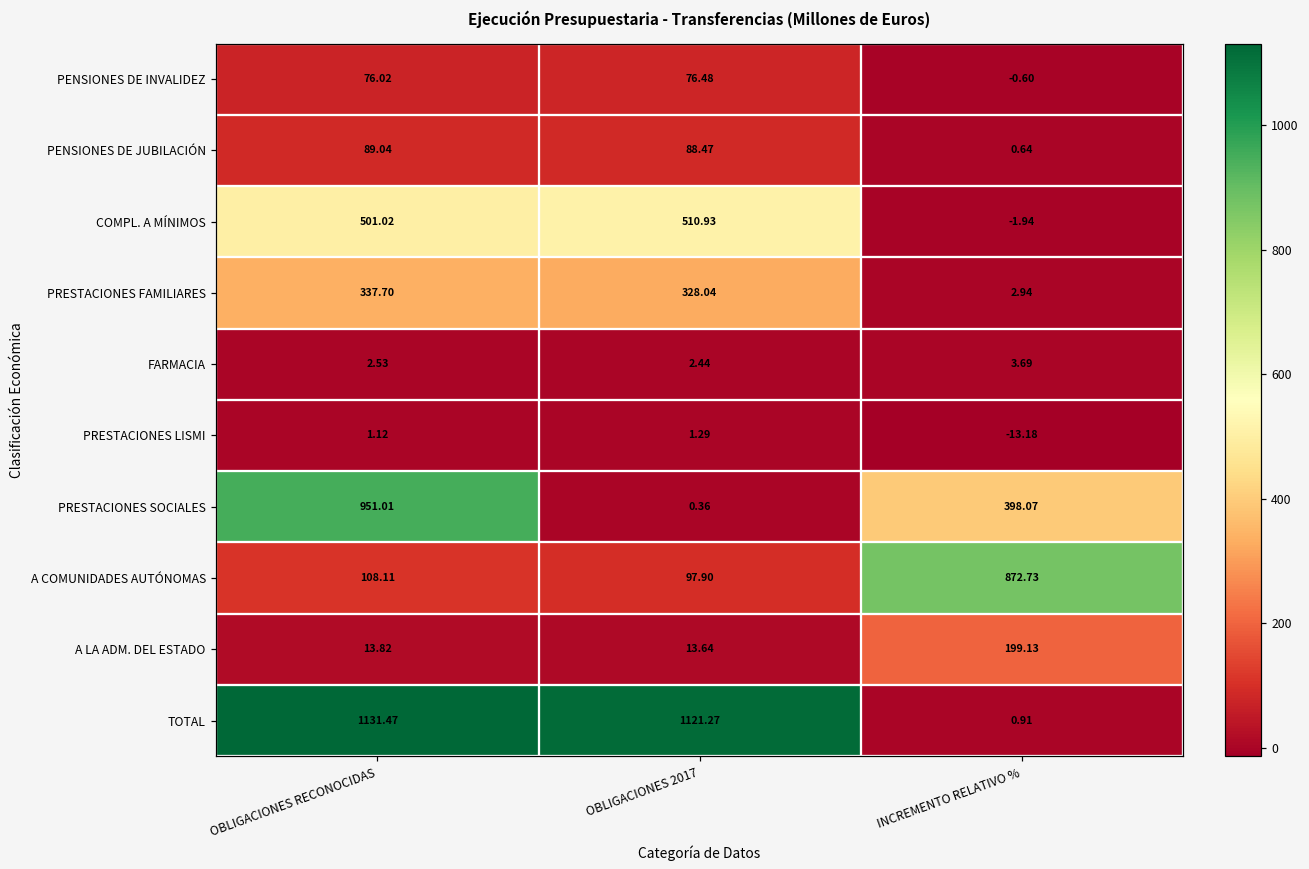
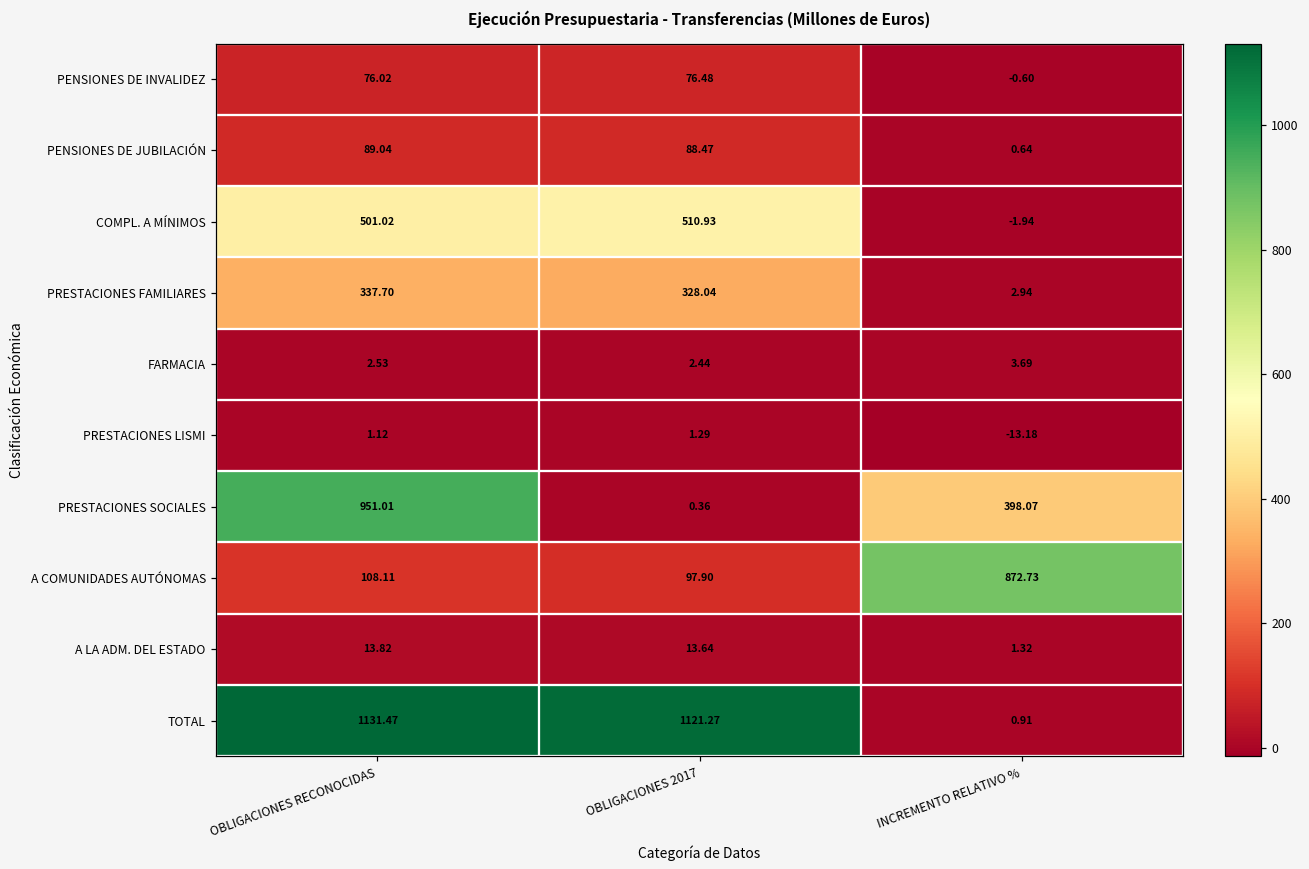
A LA ADM. DEL ESTADO, INCREMENTO RELATIVO %: 199.13 -> 1.32
